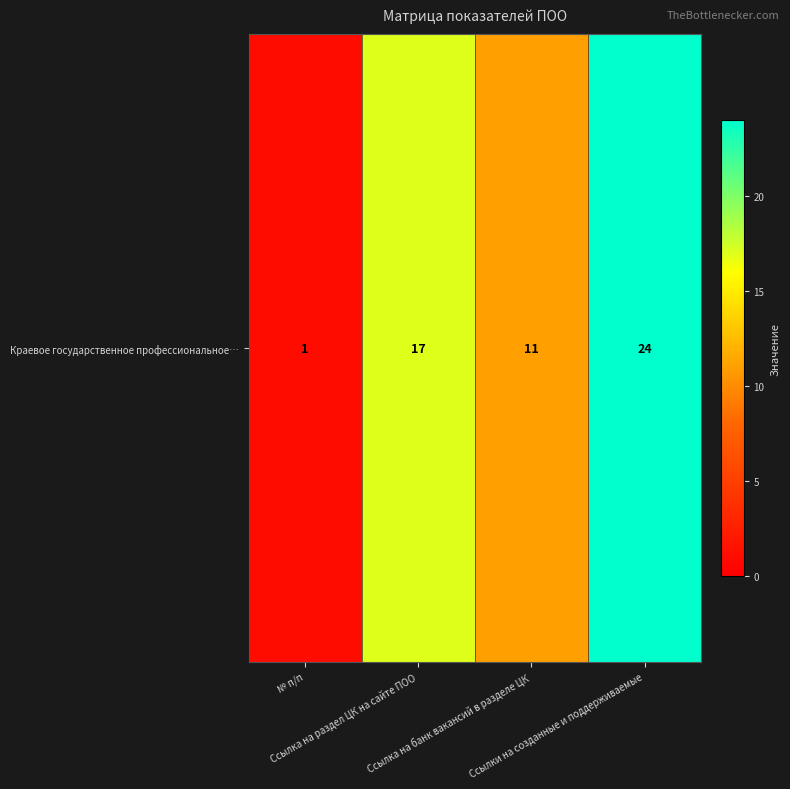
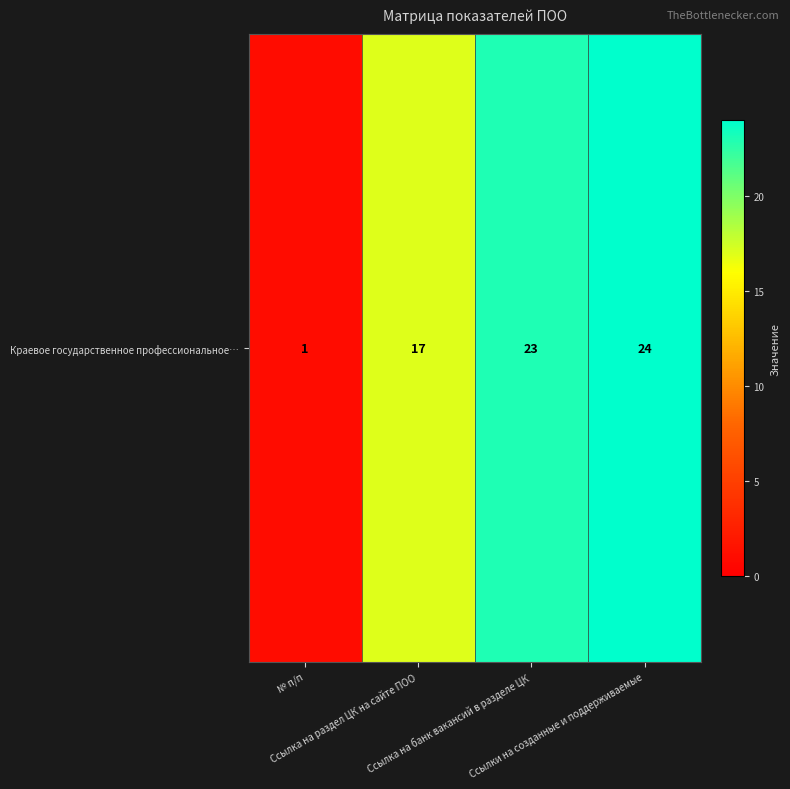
Краевое государственное профессиональное…, Ссылка на банк вакансий в разделе ЦК: 11 -> 23
